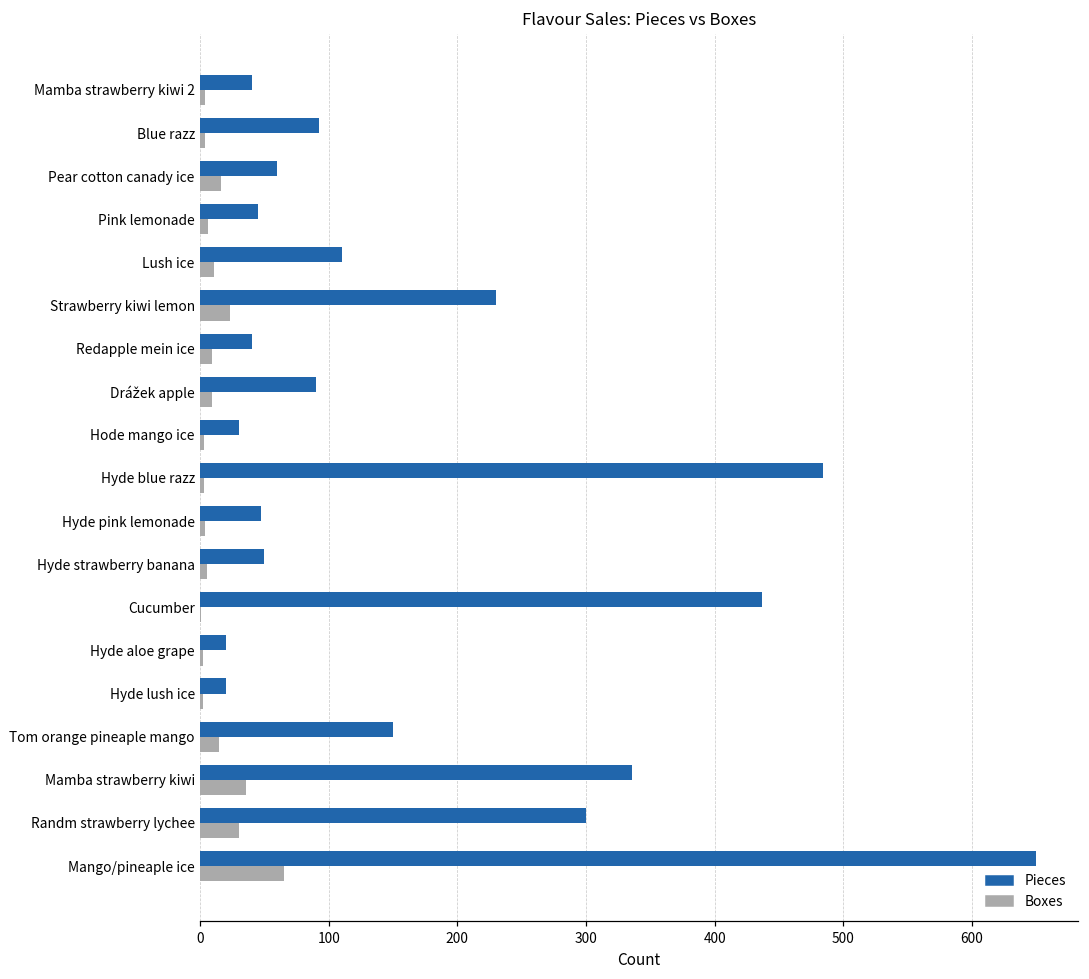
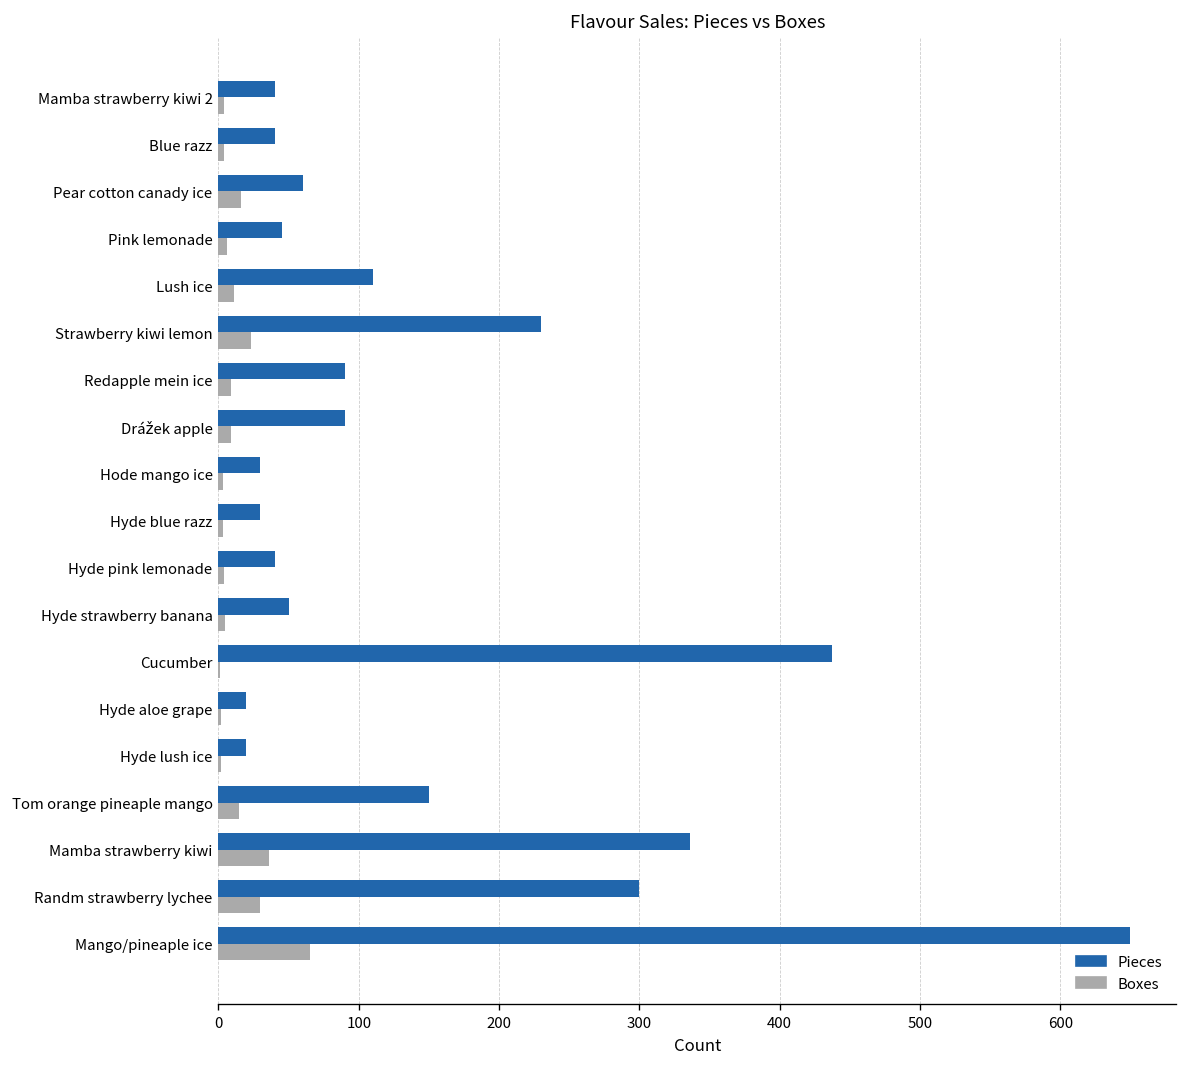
Pieces, Blue razz: 92 -> 40
Pieces, Redapple mein ice: 40 -> 90
Pieces, Hyde blue razz: 484 -> 30
Pieces, Hyde pink lemonade: 47 -> 40
